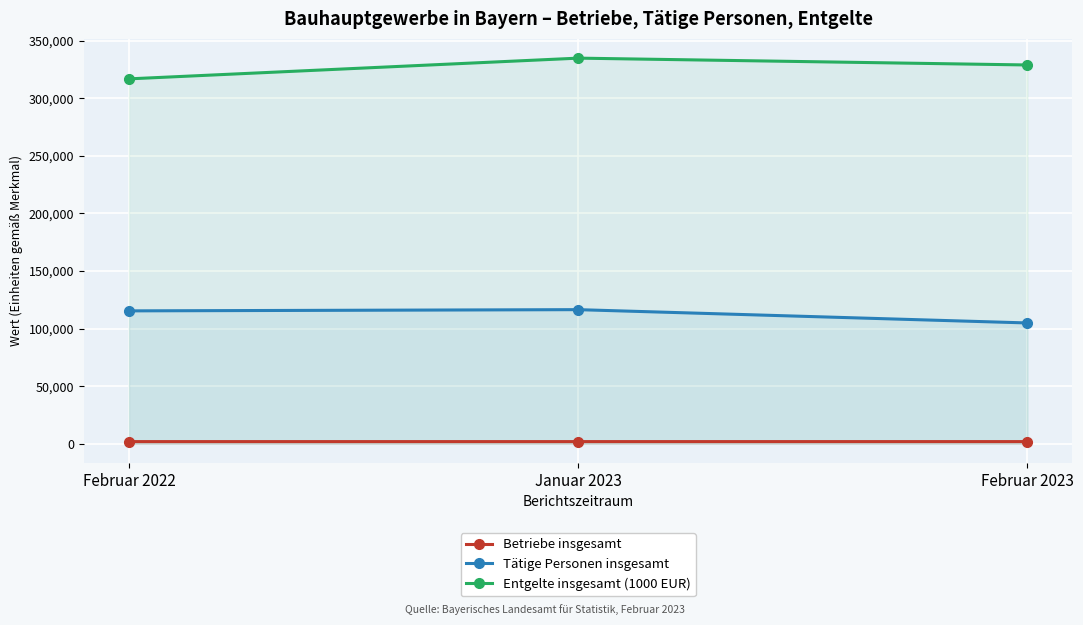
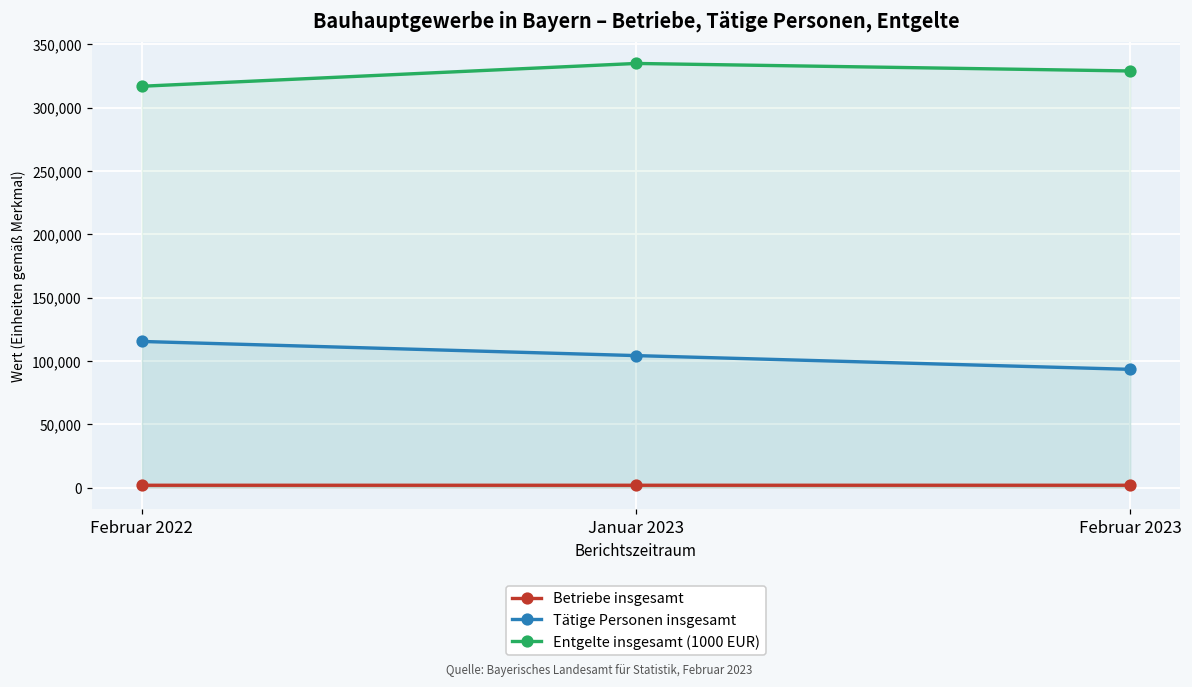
Tätige Personen insgesamt, Januar 2023: 116,000 -> 104,000
Tätige Personen insgesamt, Februar 2023: 105,000 -> 93,000
